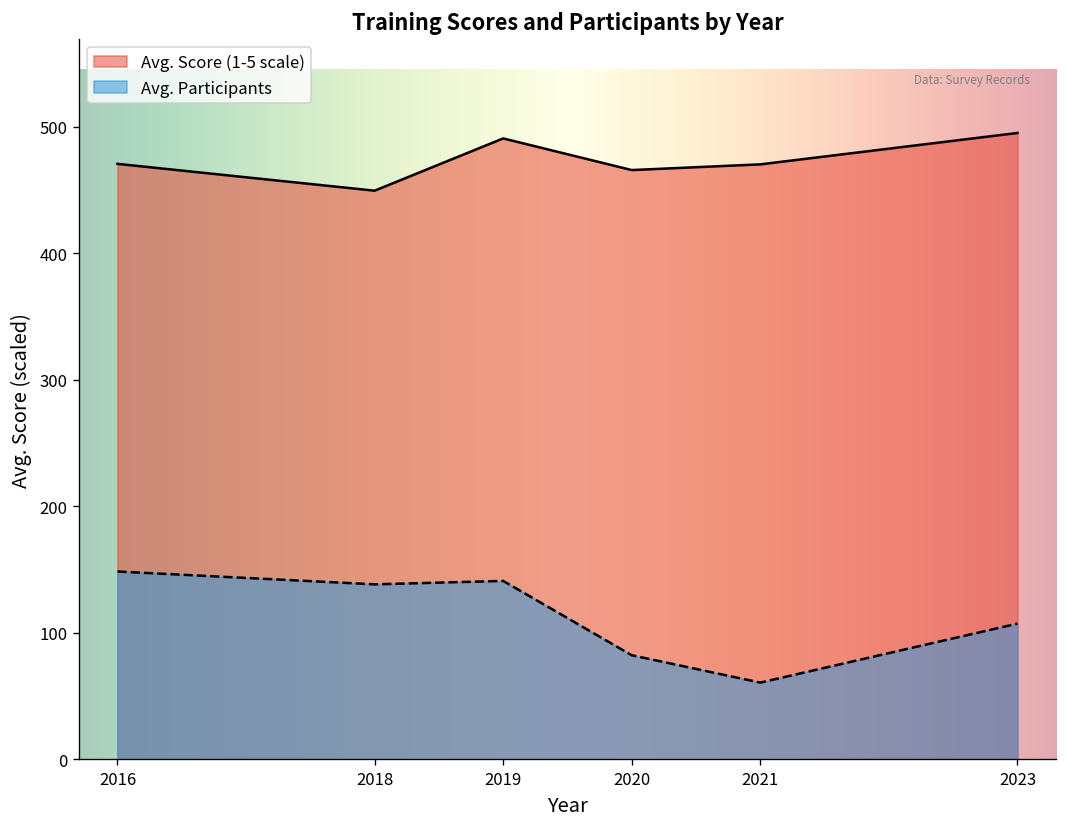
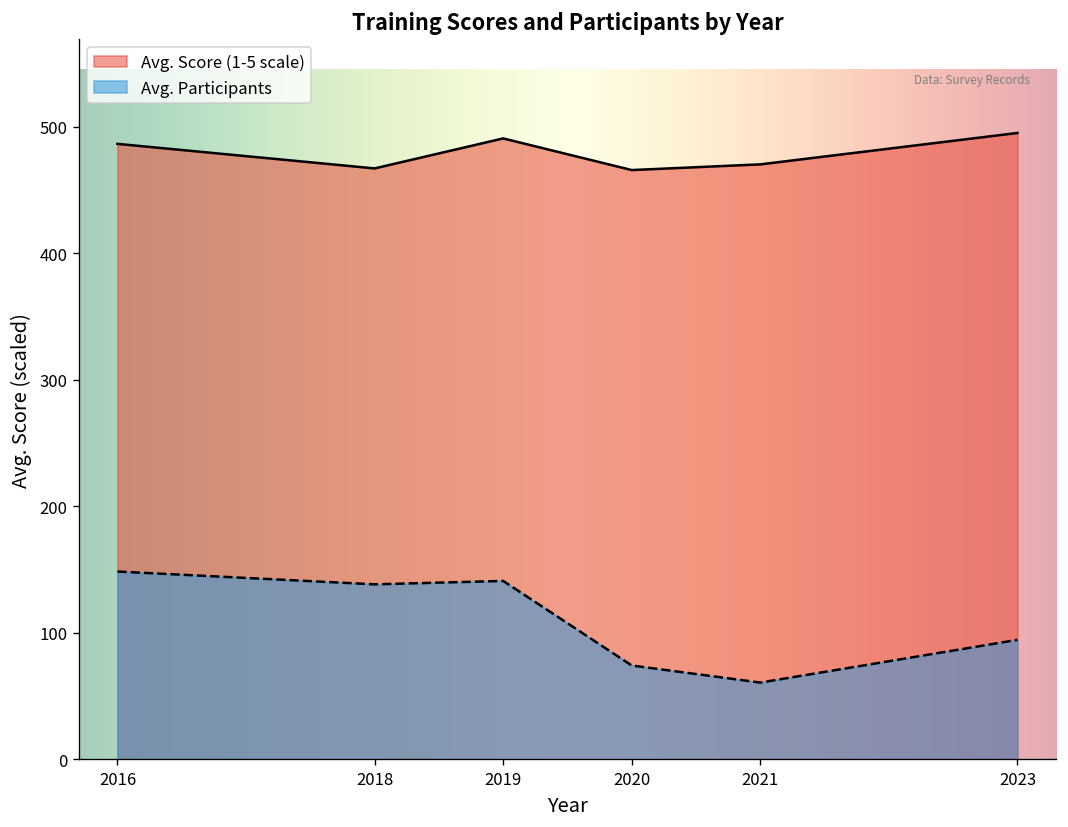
Avg. Score (1-5 scale), 2016: 471 -> 486
Avg. Score (1-5 scale), 2018: 449 -> 467
Avg. Participants, 2020: 82 -> 74
Avg. Participants, 2023: 107 -> 95
